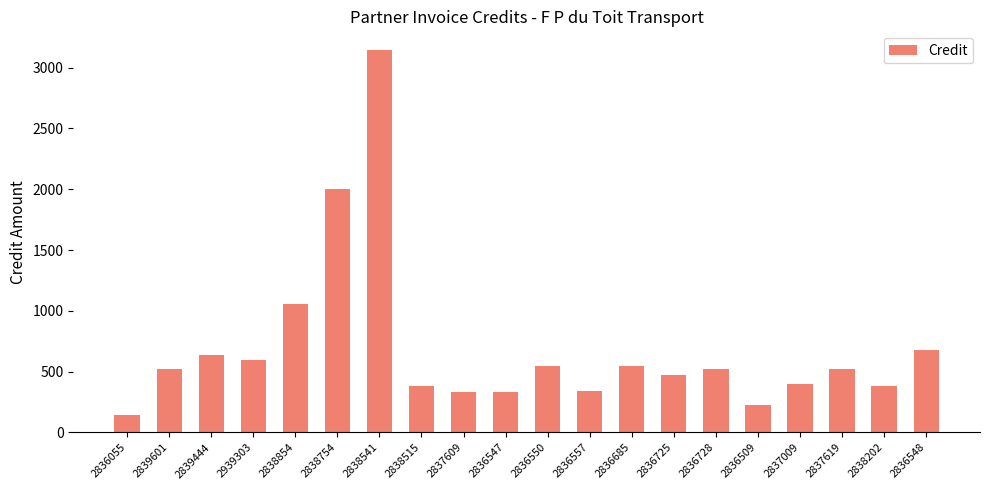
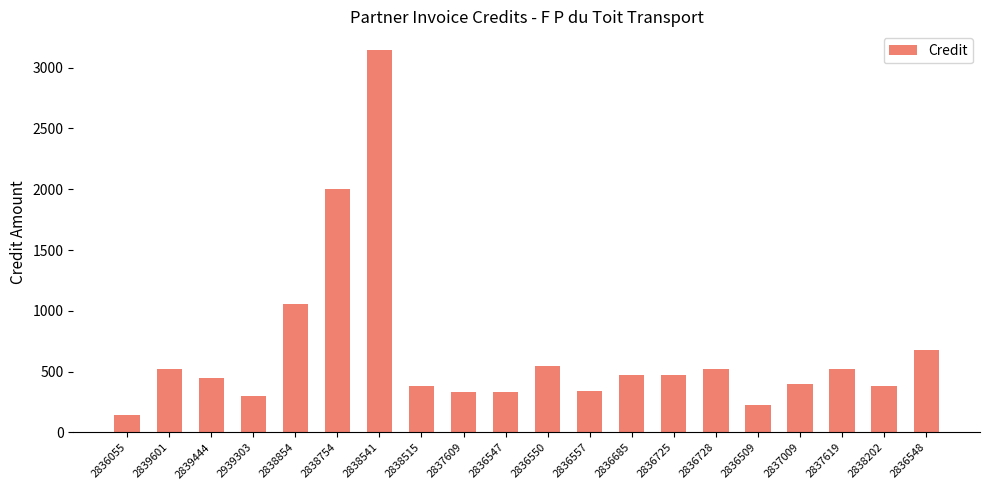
2839444: 640 -> 450
2939303: 600 -> 300
2836685: 540 -> 470
